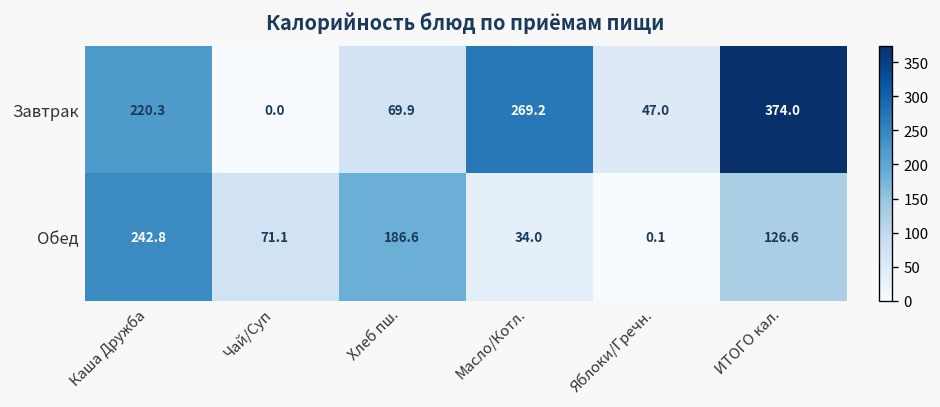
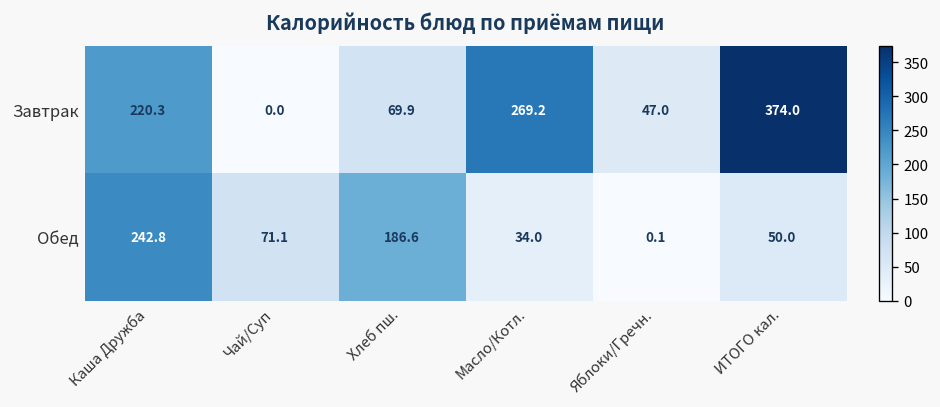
Обед, ИТОГО кал.: 126.6 -> 50.0
